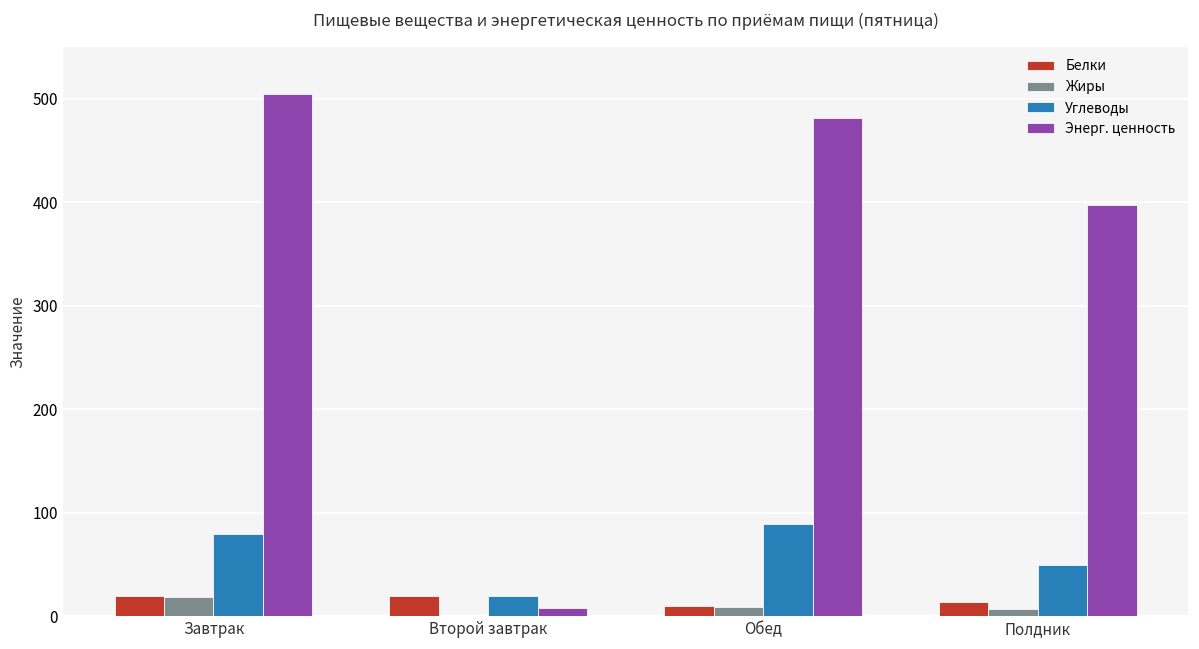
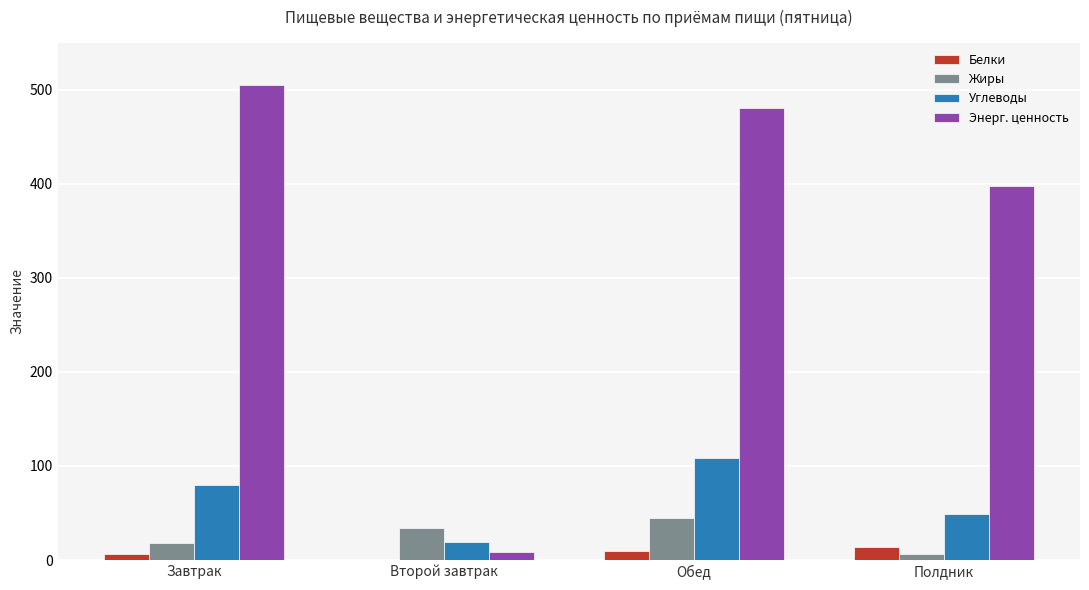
Белки, Завтрак: 20 -> 10
Белки, Второй завтрак: 20 -> 0
Жиры, Второй завтрак: 0 -> 30
Жиры, Обед: 10 -> 40
Углеводы, Обед: 90 -> 110
